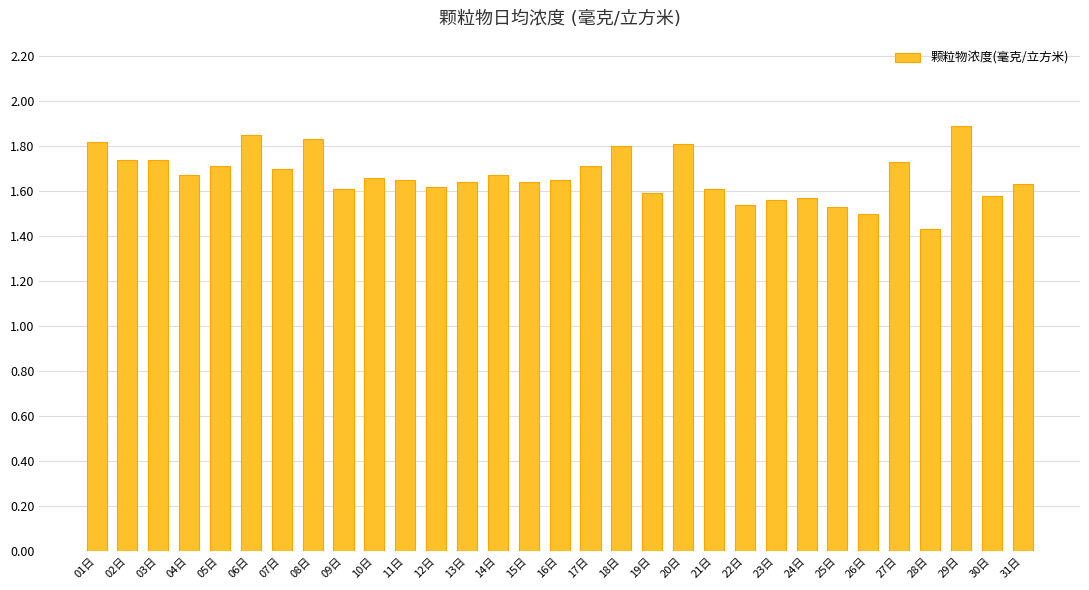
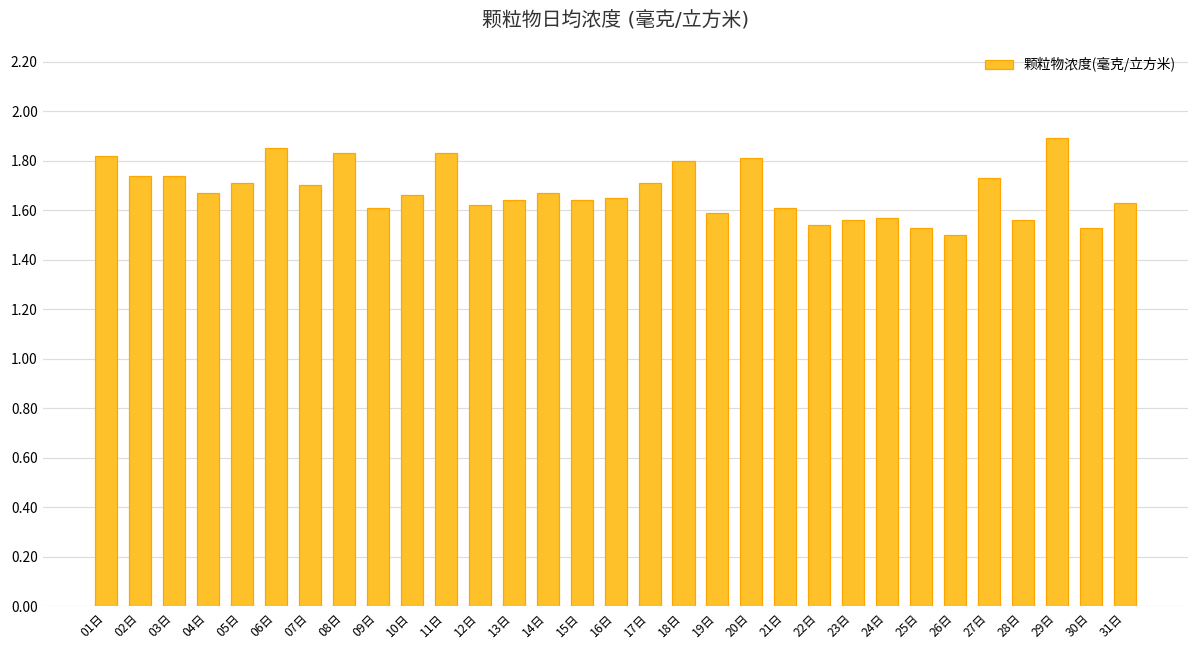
11日: 1.65 -> 1.83
28日: 1.43 -> 1.56
30日: 1.58 -> 1.53
